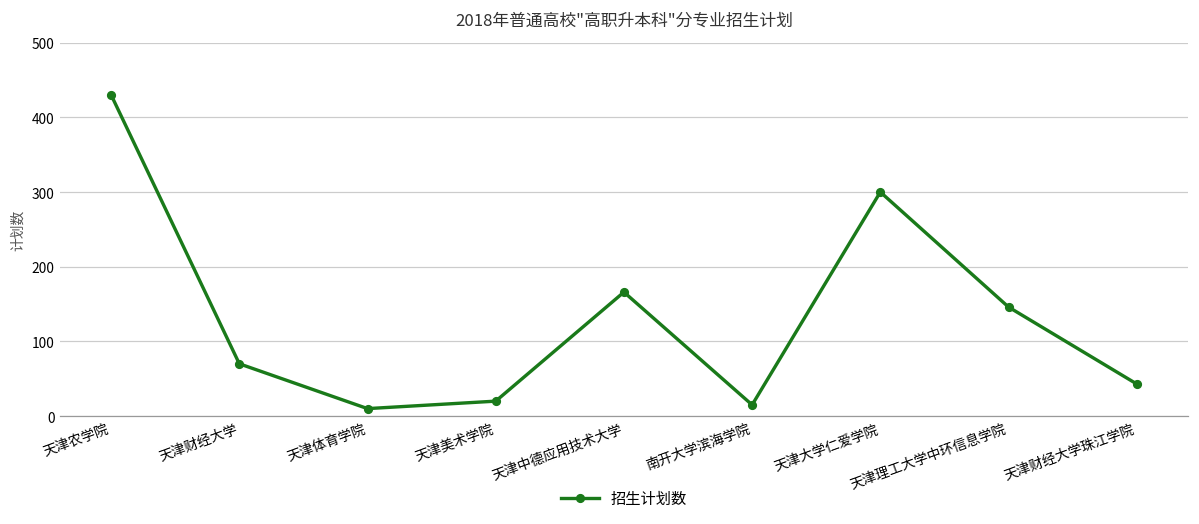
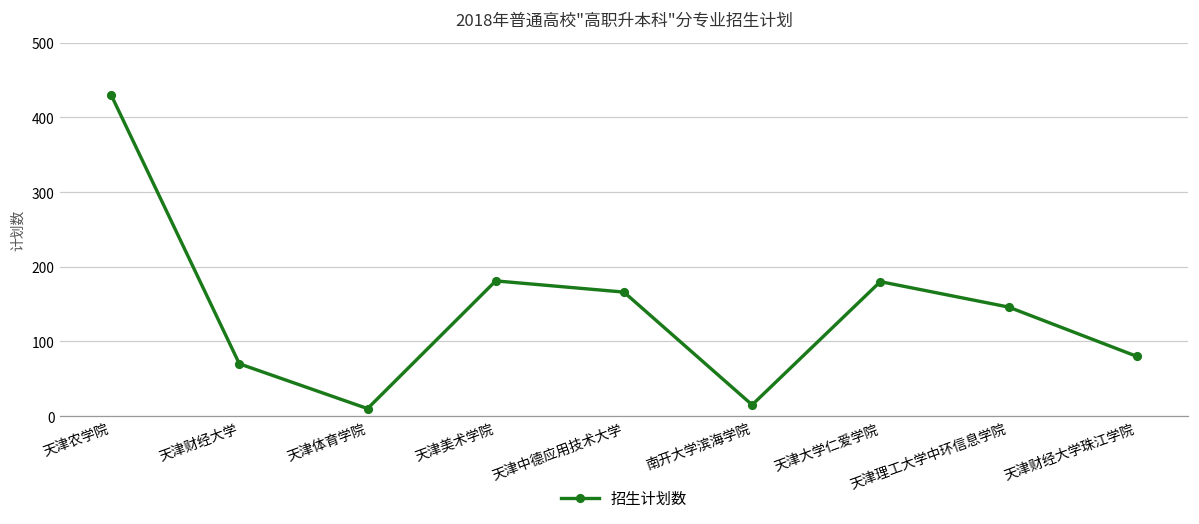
天津美术学院: 20 -> 180
天津大学仁爱学院: 300 -> 180
天津财经大学珠江学院: 40 -> 80
